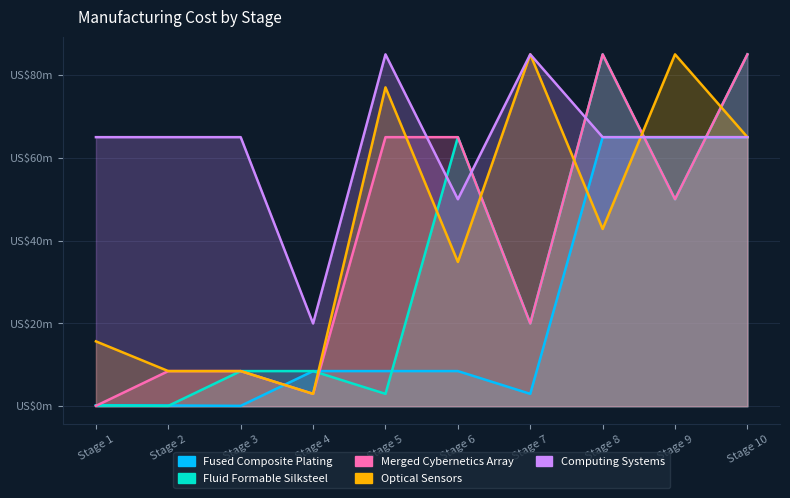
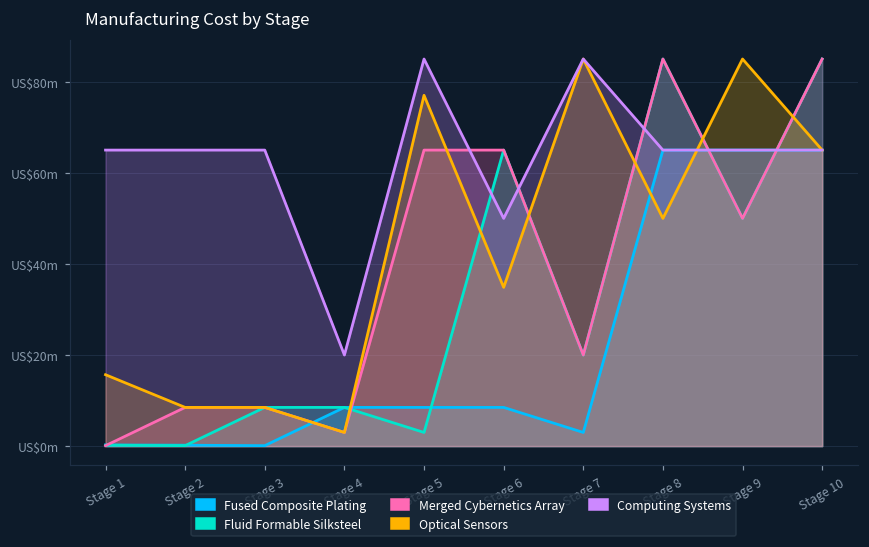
Optical Sensors, Stage 8: US$43m -> US$50m
